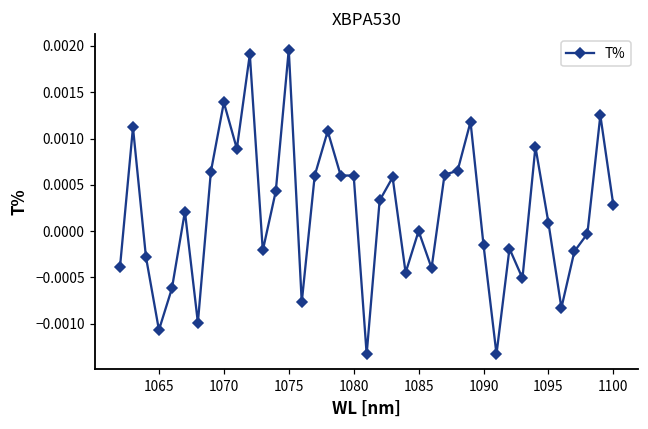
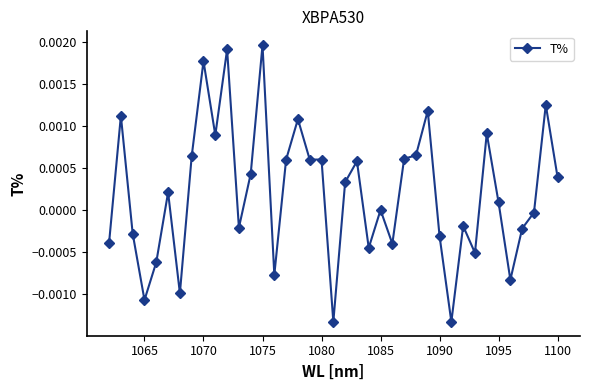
1070: 0.0014 -> 0.0018
1090: -0.0002 -> -0.0003
1100: 0.0003 -> 0.0004
